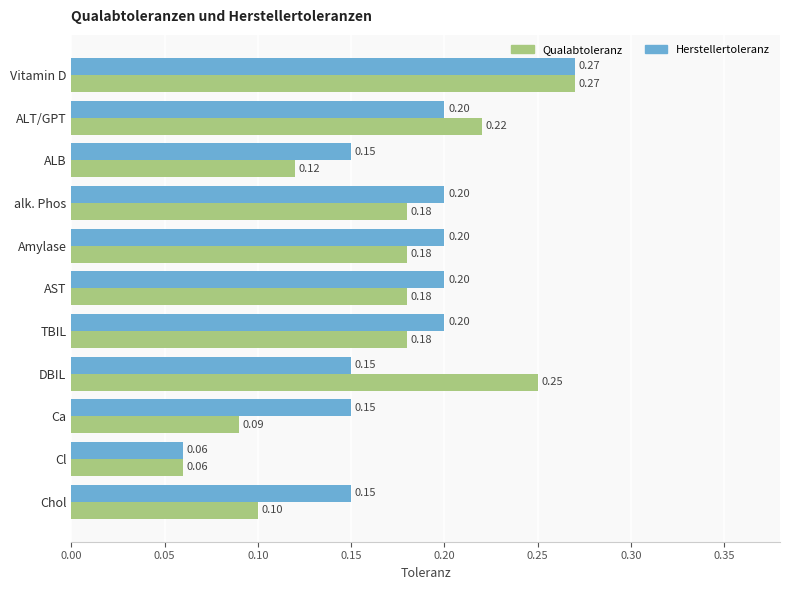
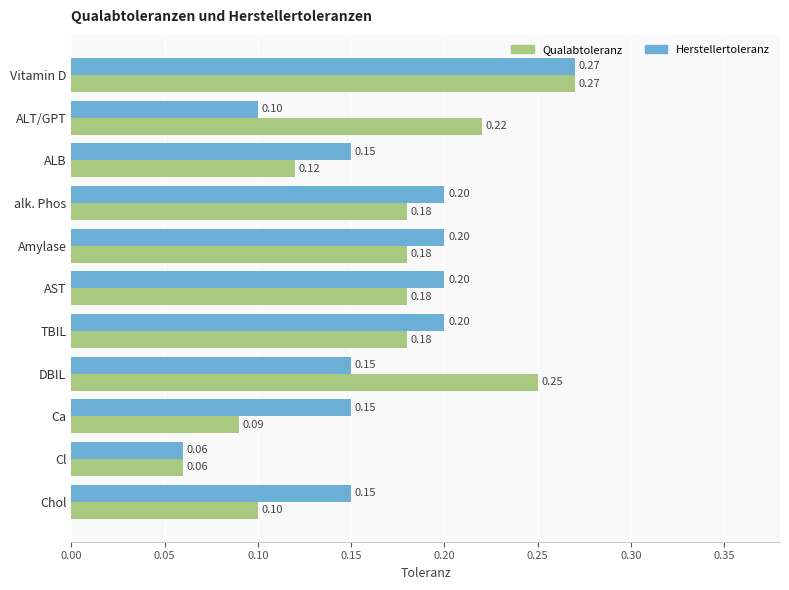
Herstellertoleranz, ALT/GPT: 0.20 -> 0.10
